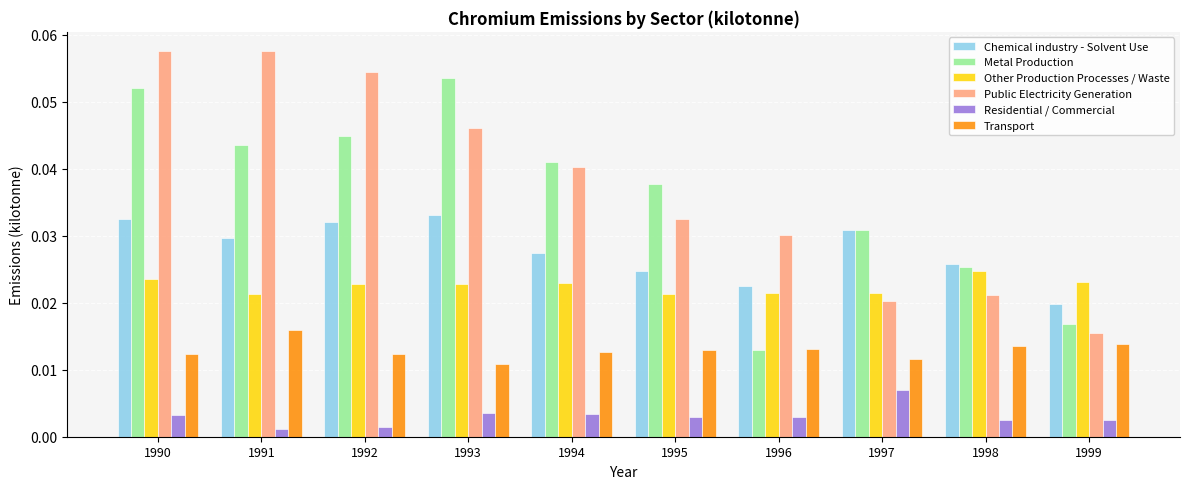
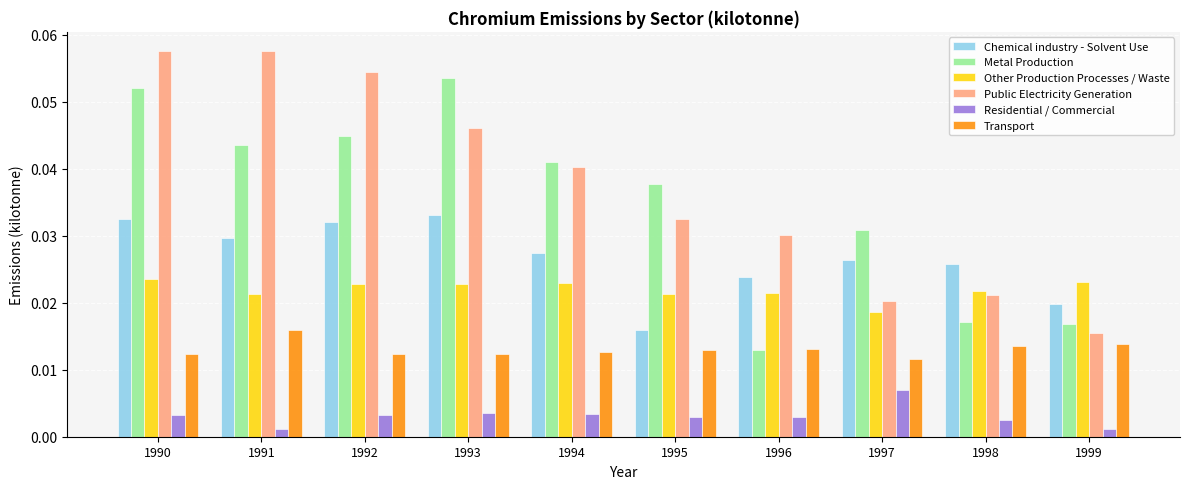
Residential / Commercial, 1992: 0.002 -> 0.003
Transport, 1993: 0.011 -> 0.012
Chemical industry - Solvent Use, 1995: 0.025 -> 0.016
Chemical industry - Solvent Use, 1996: 0.022 -> 0.024
Chemical industry - Solvent Use, 1997: 0.031 -> 0.026
Other Production Processes / Waste, 1997: 0.021 -> 0.019
Metal Production, 1998: 0.025 -> 0.017
Other Production Processes / Waste, 1998: 0.025 -> 0.022
Residential / Commercial, 1999: 0.002 -> 0.001
